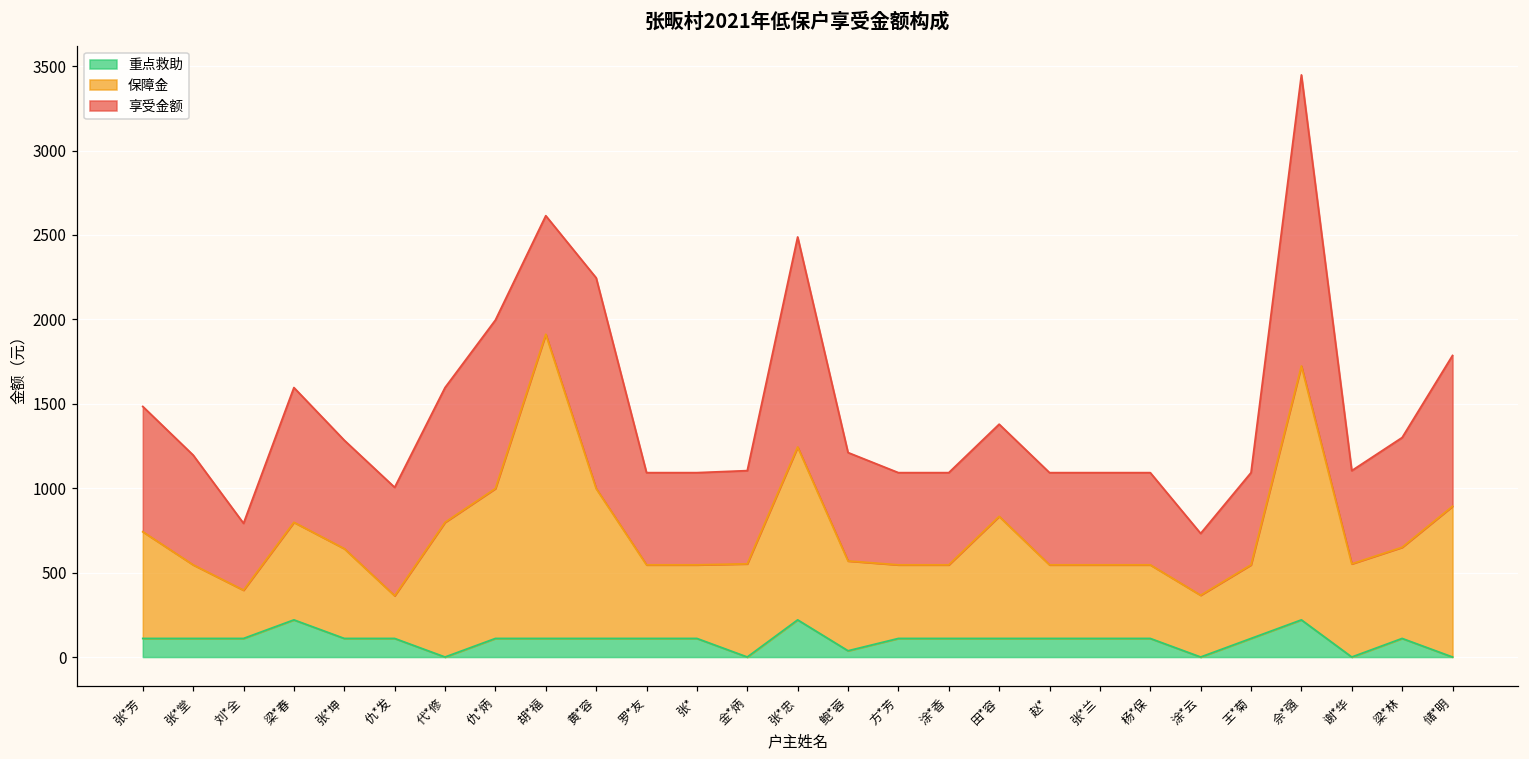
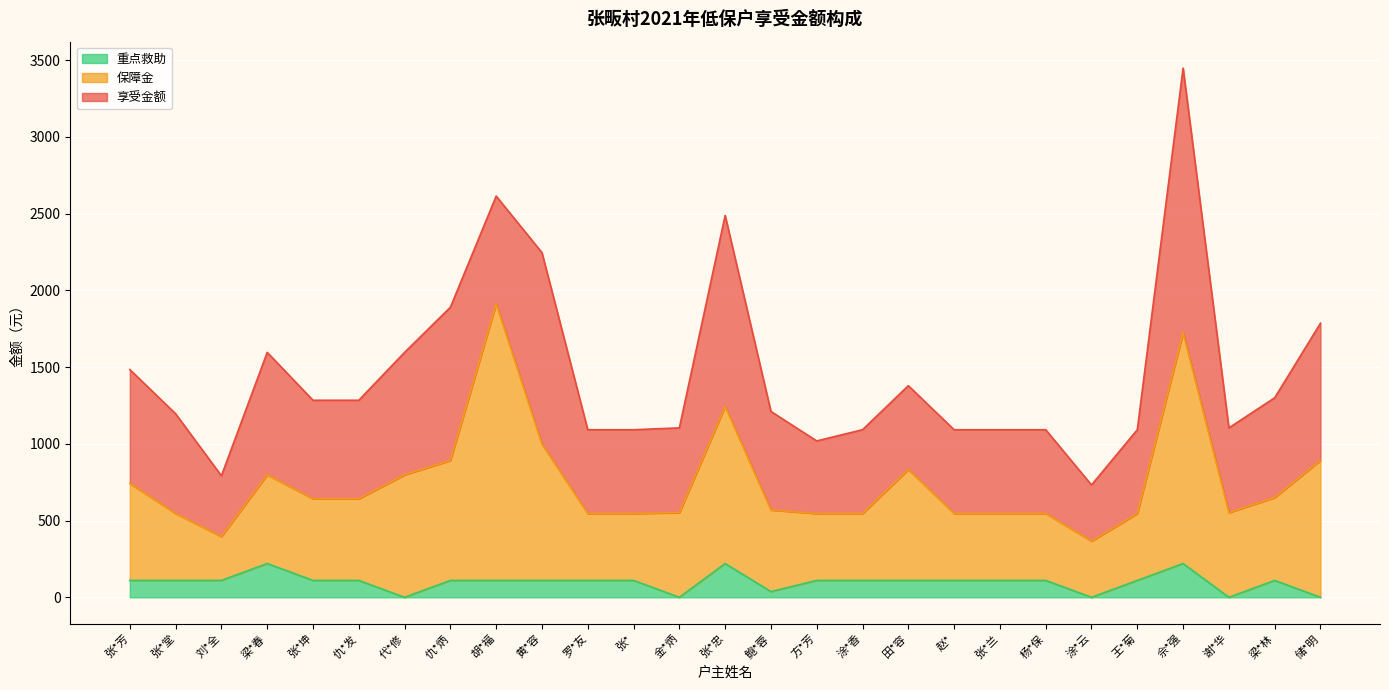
保障金, 仇*发: 250 -> 530
保障金, 仇*炳: 890 -> 780
享受金额, 方*芳: 550 -> 470
